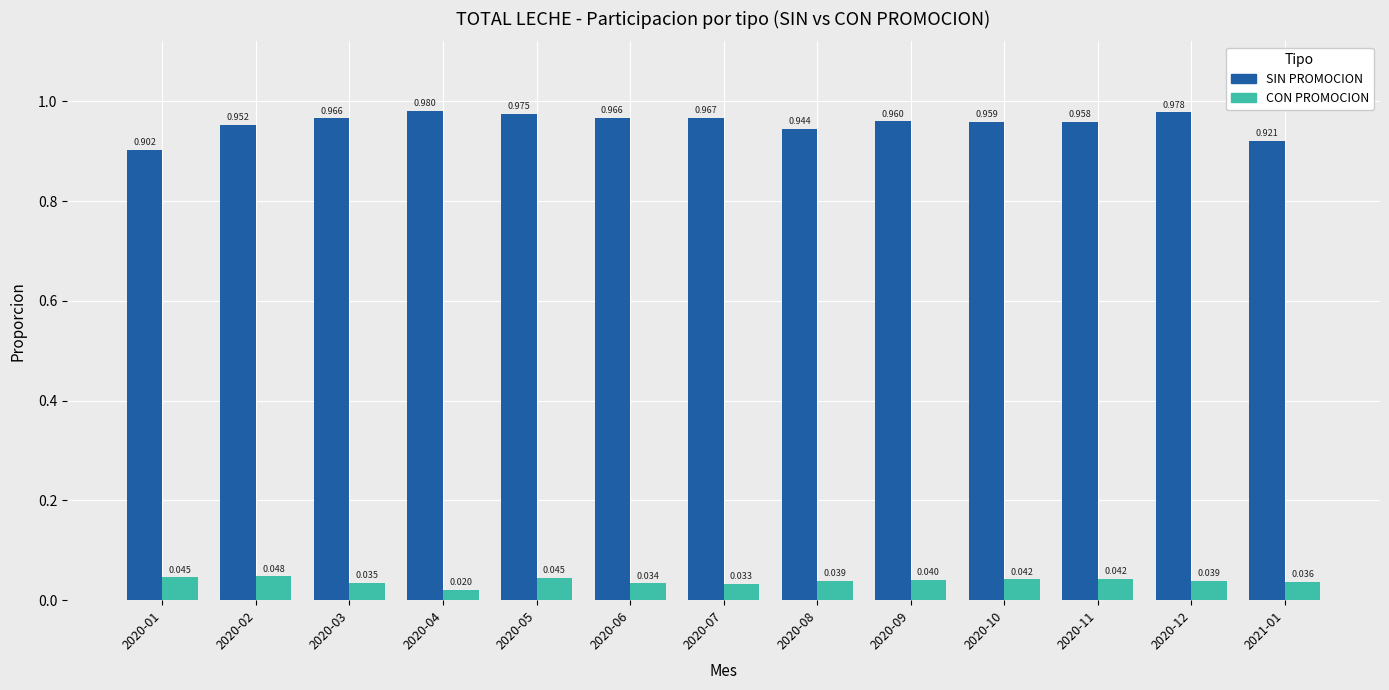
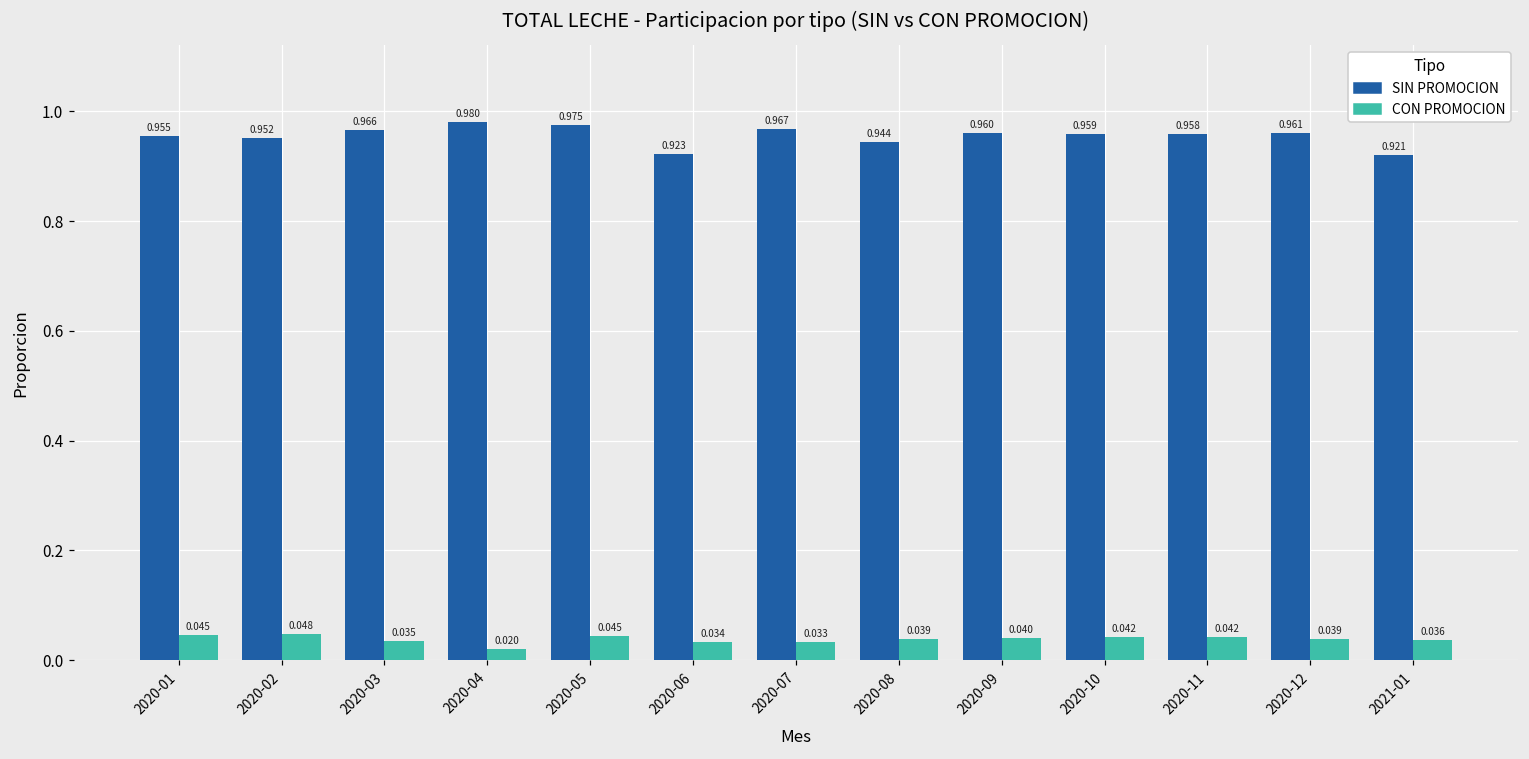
SIN PROMOCION, 2020-01: 0.902 -> 0.955
SIN PROMOCION, 2020-06: 0.966 -> 0.923
SIN PROMOCION, 2020-12: 0.978 -> 0.961
